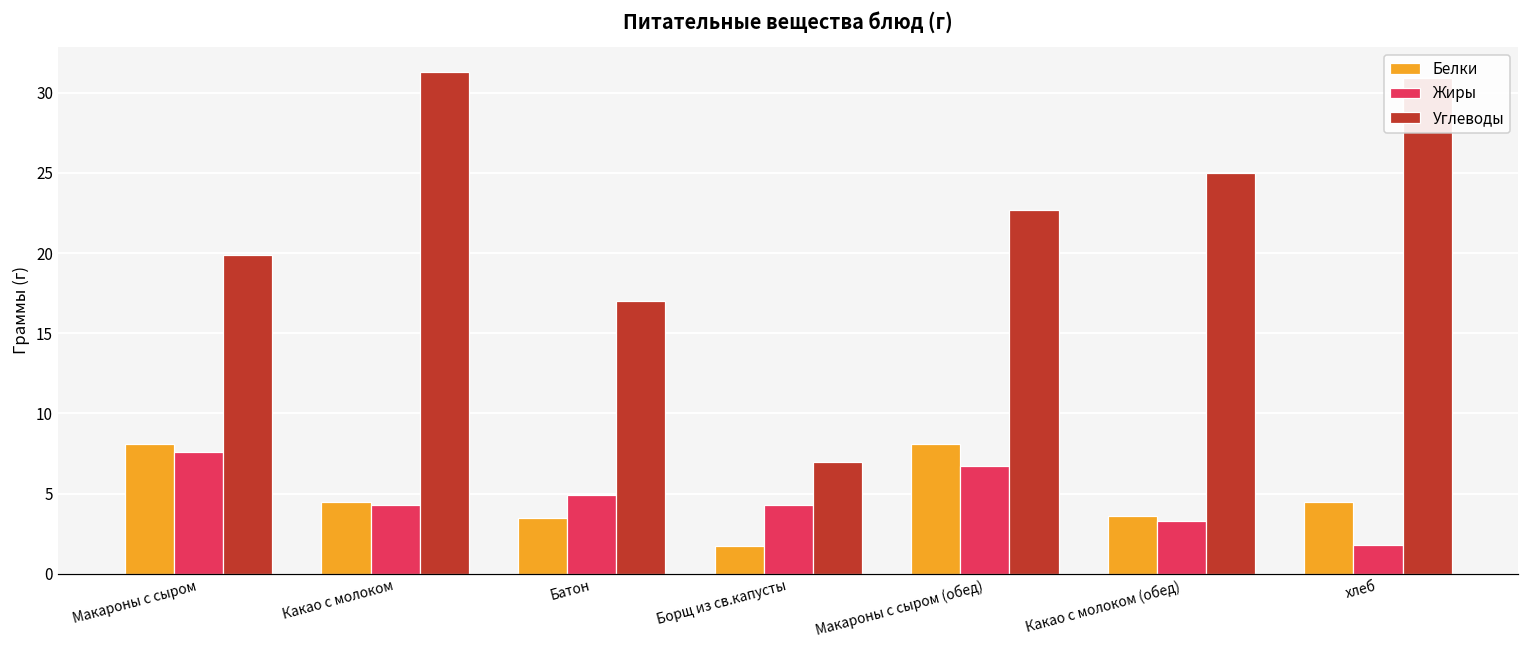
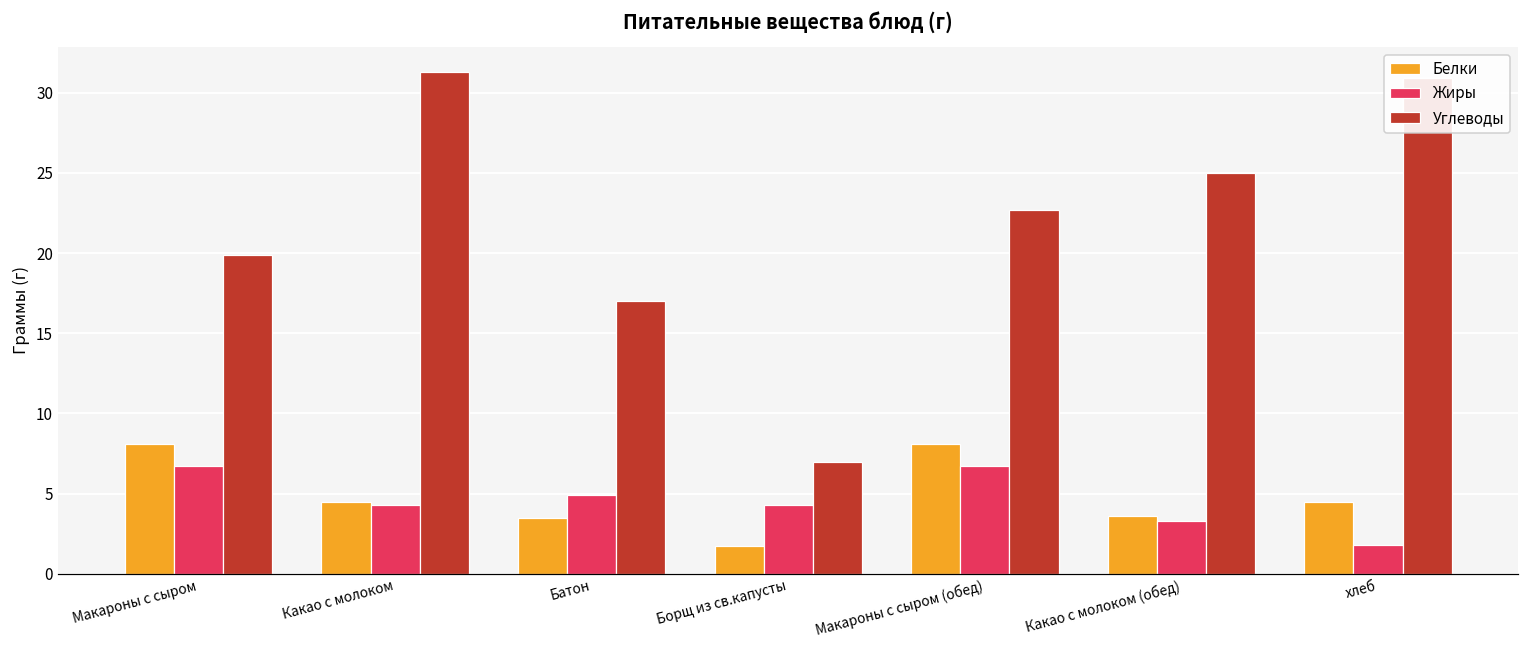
Жиры, Макароны с сыром: 7.6 -> 6.7
